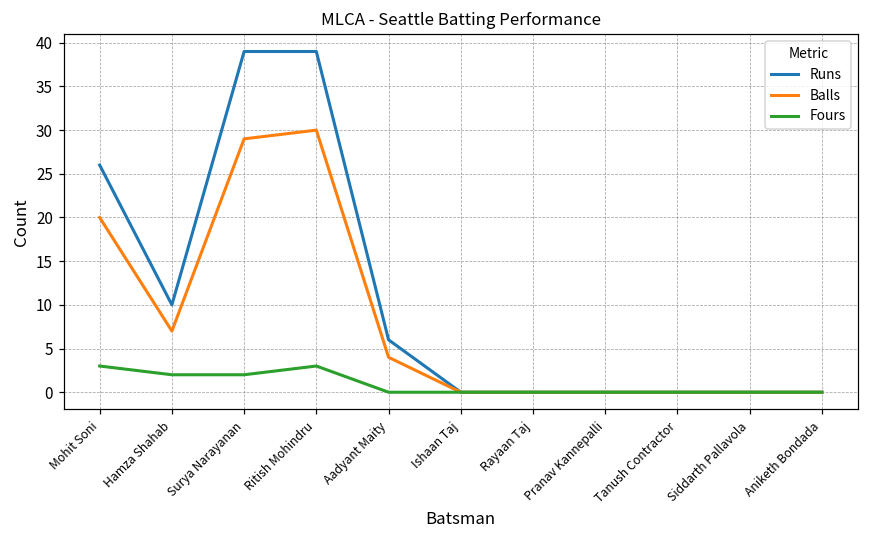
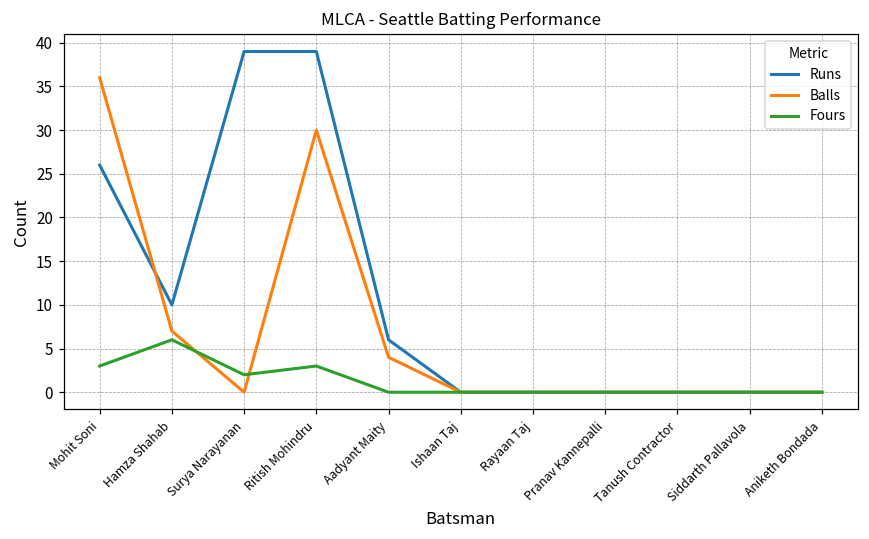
Balls, Mohit Soni: 20 -> 36
Fours, Hamza Shahab: 2 -> 6
Balls, Surya Narayanan: 29 -> 0
